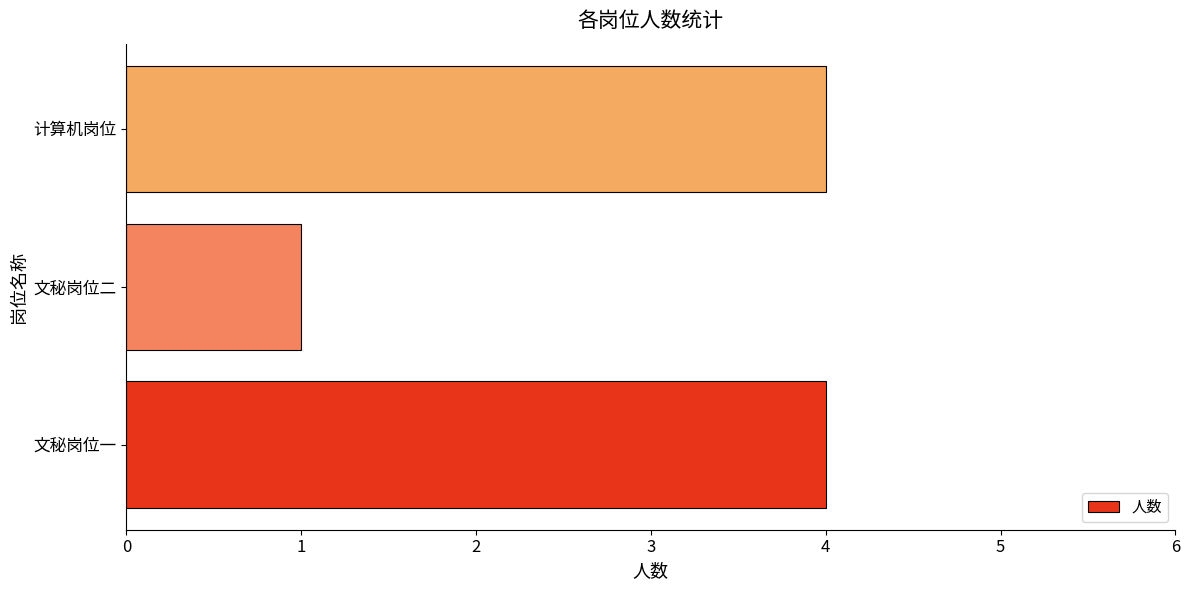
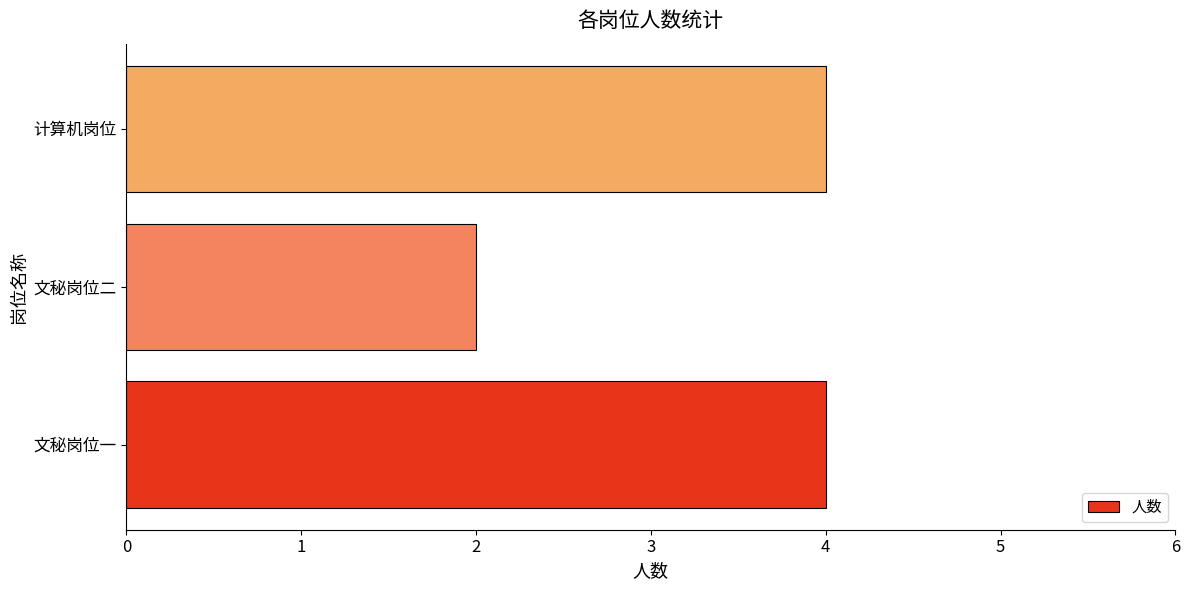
文秘岗位二: 1 -> 2
